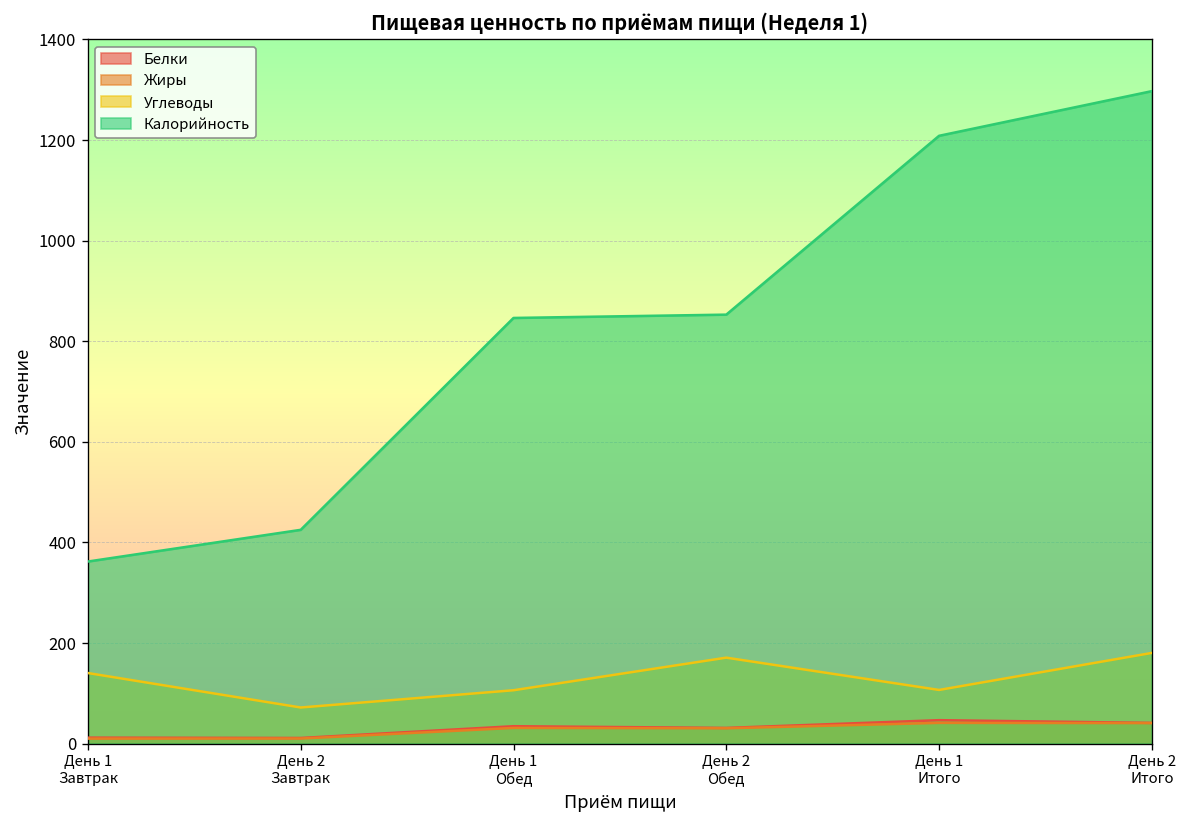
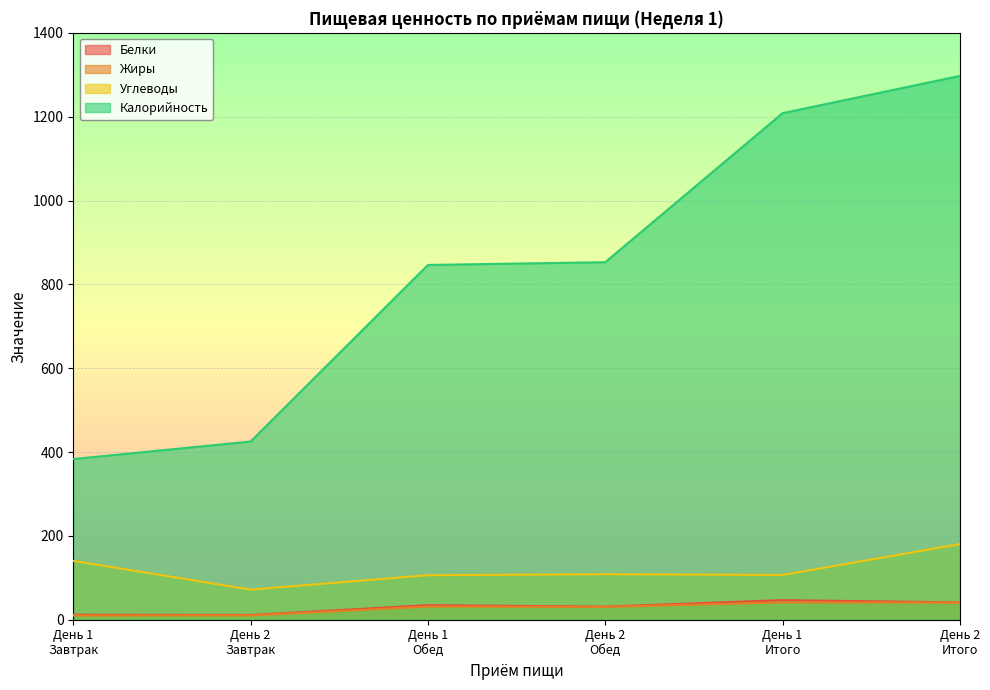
Калорийность, День 1 Завтрак: 360 -> 380
Углеводы, День 2 Обед: 170 -> 110
